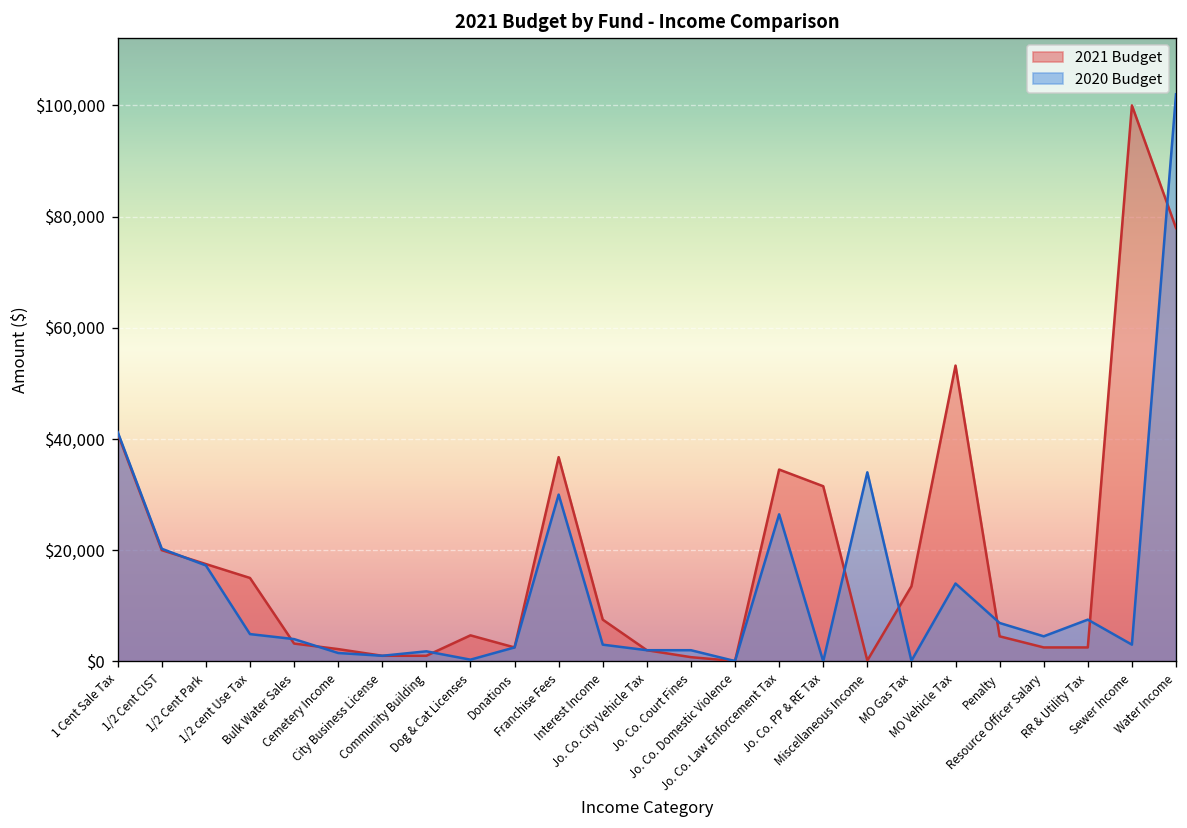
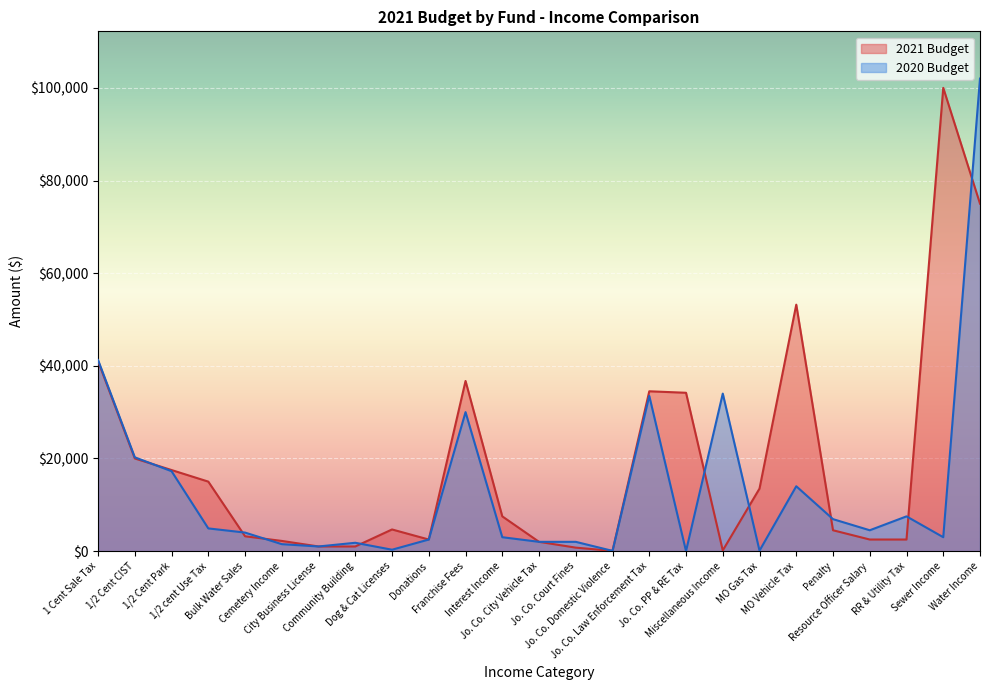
2020 Budget, Jo. Co. Law Enforcement Tax: $26,000 -> $34,000
2021 Budget, Jo. Co. PP & RE Tax: $32,000 -> $34,000
2021 Budget, Water Income: $78,000 -> $75,000
